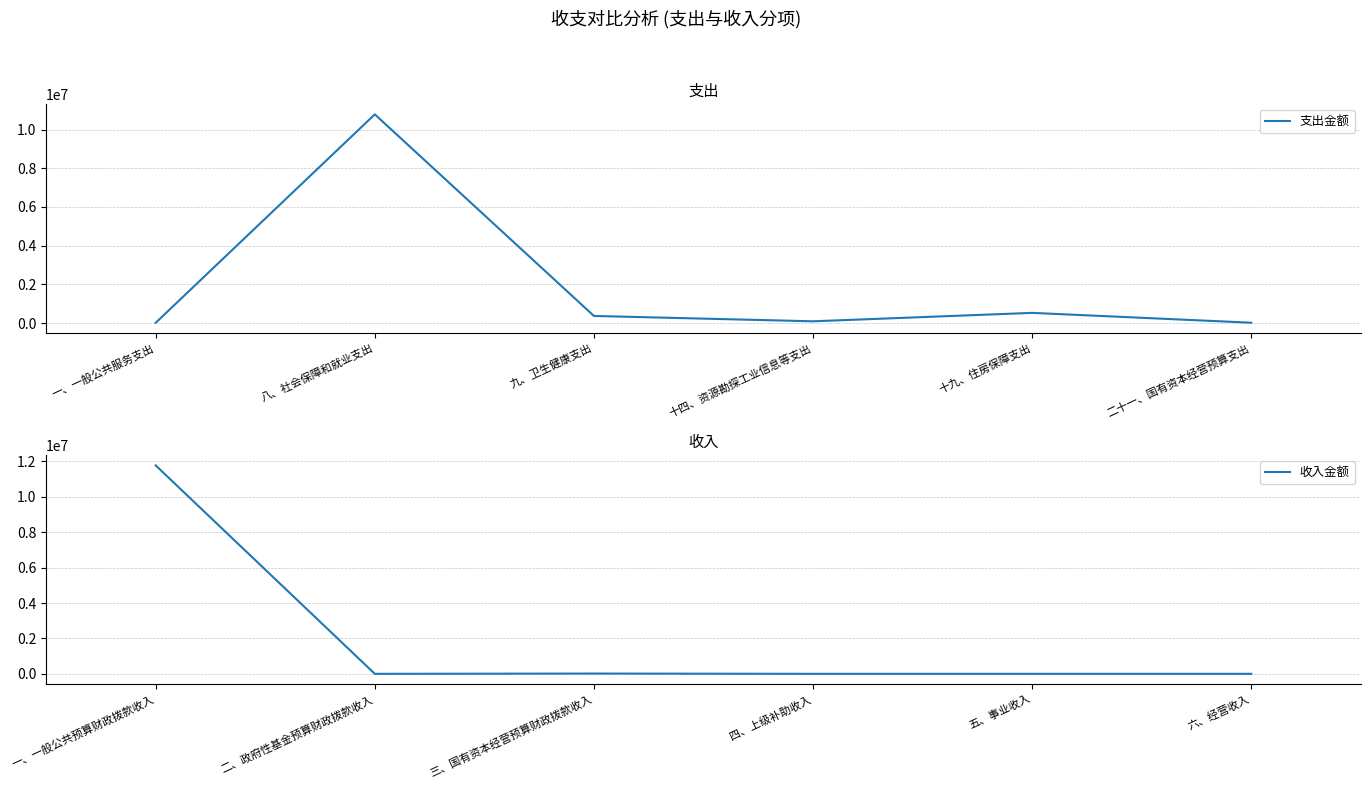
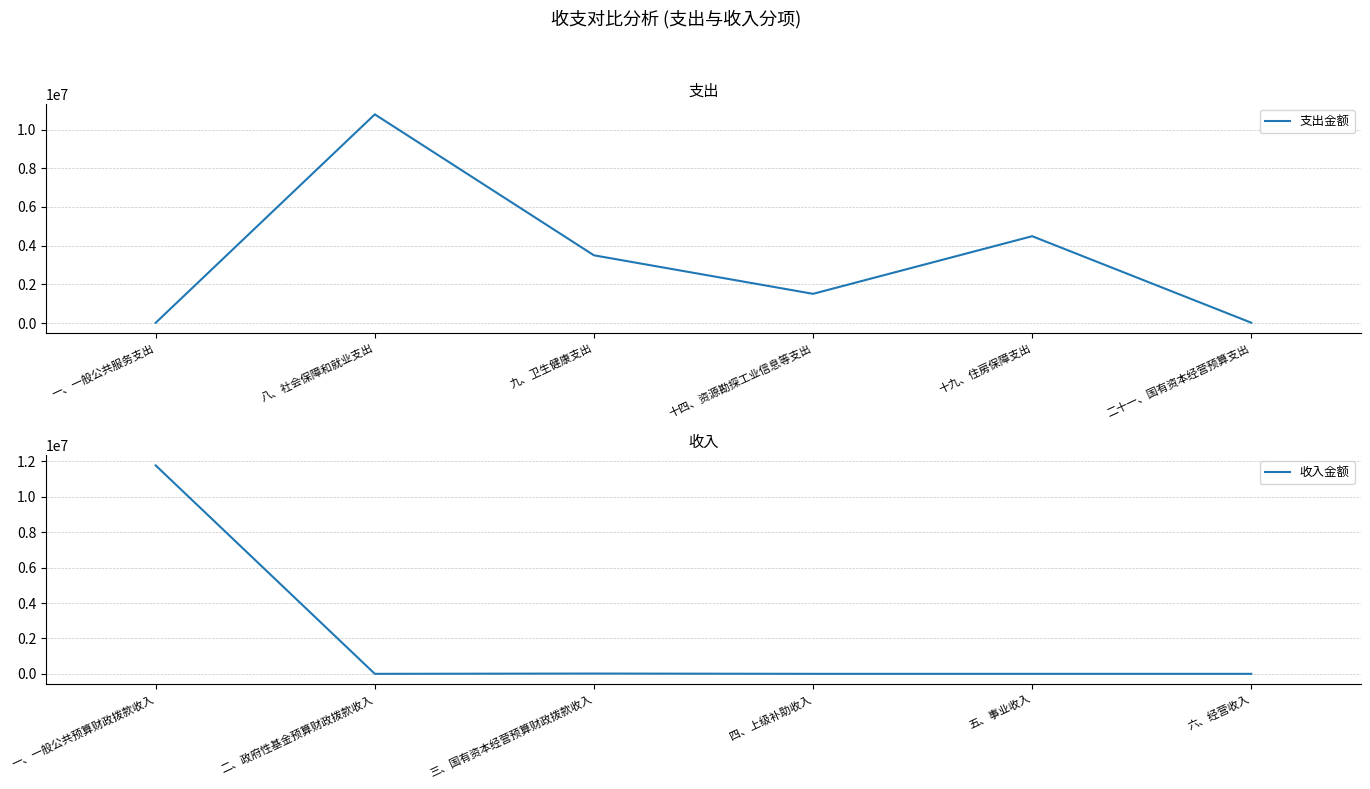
支出, 九、卫生健康支出: 400000 -> 3500000
支出, 十四、资源勘探工业信息等支出: 100000 -> 1500000
支出, 十九、住房保障支出: 500000 -> 4500000
